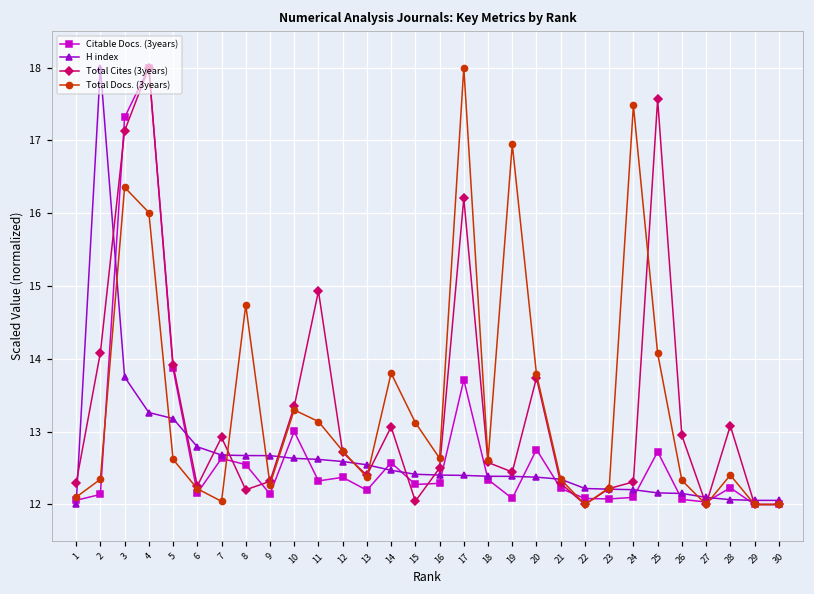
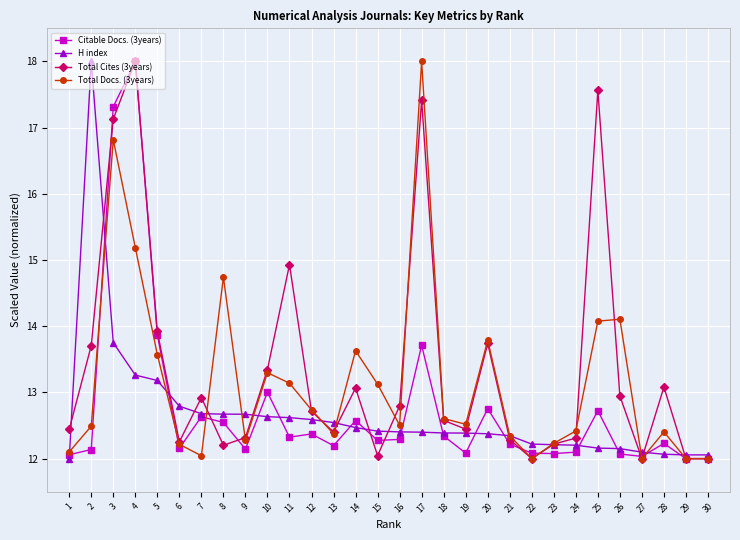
Total Cites (3years), 1: 12.3 -> 12.4
Total Cites (3years), 2: 14.1 -> 13.7
Total Docs. (3years), 2: 12.3 -> 12.5
Total Docs. (3years), 3: 16.4 -> 16.8
Total Docs. (3years), 4: 16.0 -> 15.2
Total Docs. (3years), 5: 12.6 -> 13.6
Total Docs. (3years), 14: 13.8 -> 13.6
Total Cites (3years), 16: 12.5 -> 12.8
Total Docs. (3years), 16: 12.6 -> 12.5
Total Cites (3years), 17: 16.2 -> 17.4
Total Docs. (3years), 19: 16.9 -> 12.5
Total Docs. (3years), 24: 17.5 -> 12.4
Total Docs. (3years), 26: 12.3 -> 14.1
